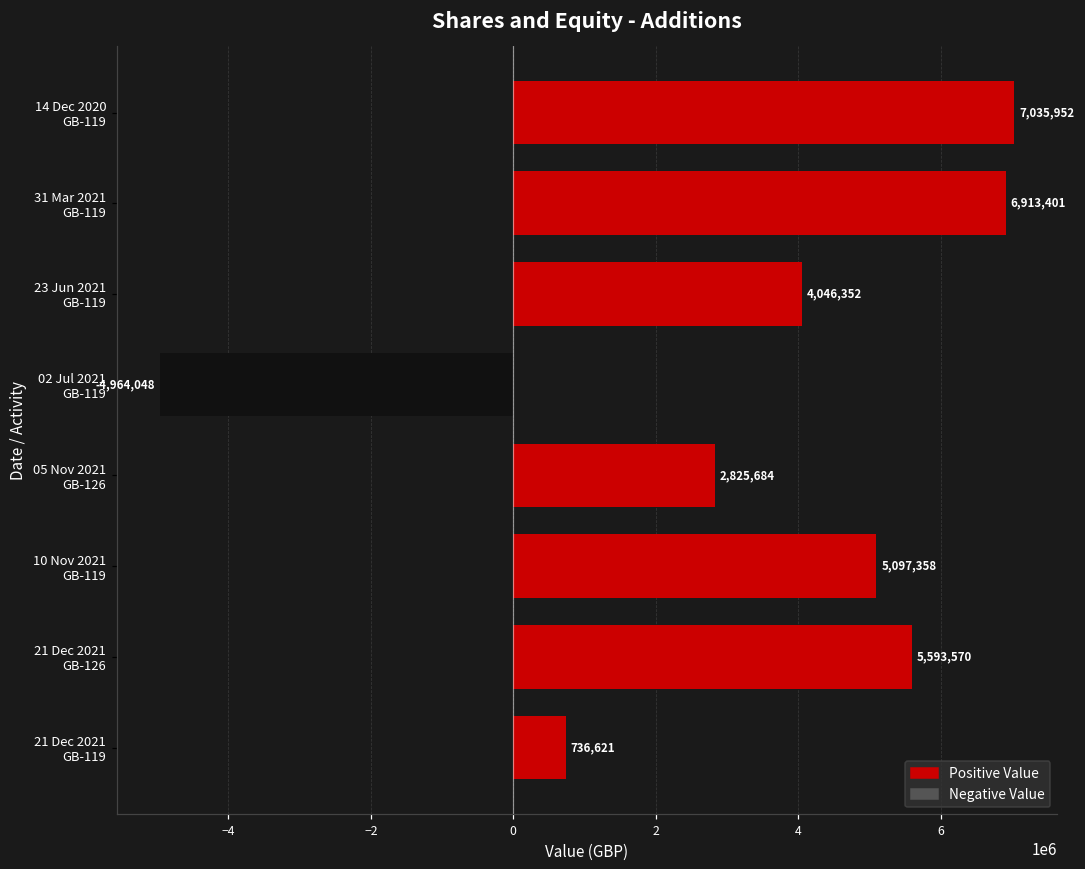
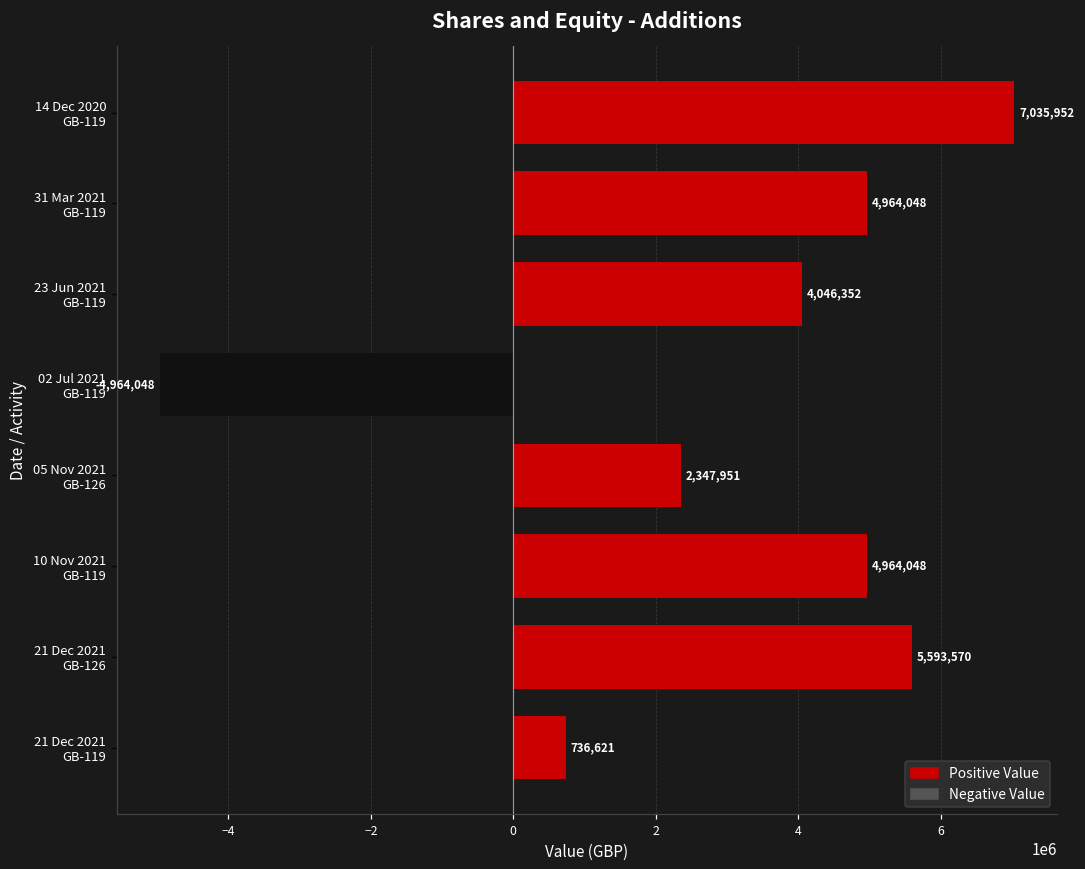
31 Mar 2021 GB-119: 6,913,401 -> 4,964,048
05 Nov 2021 GB-126: 2,825,684 -> 2,347,951
10 Nov 2021 GB-119: 5,097,358 -> 4,964,048
